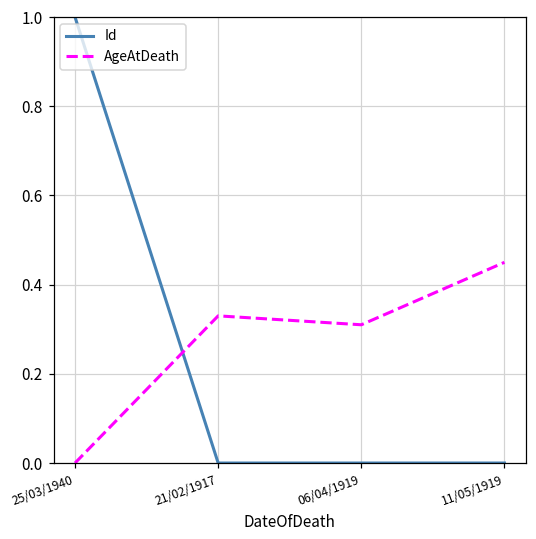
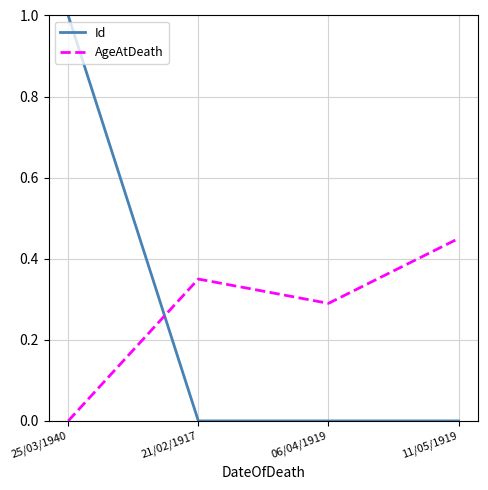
AgeAtDeath, 21/02/1917: 0.33 -> 0.35
AgeAtDeath, 06/04/1919: 0.31 -> 0.29
